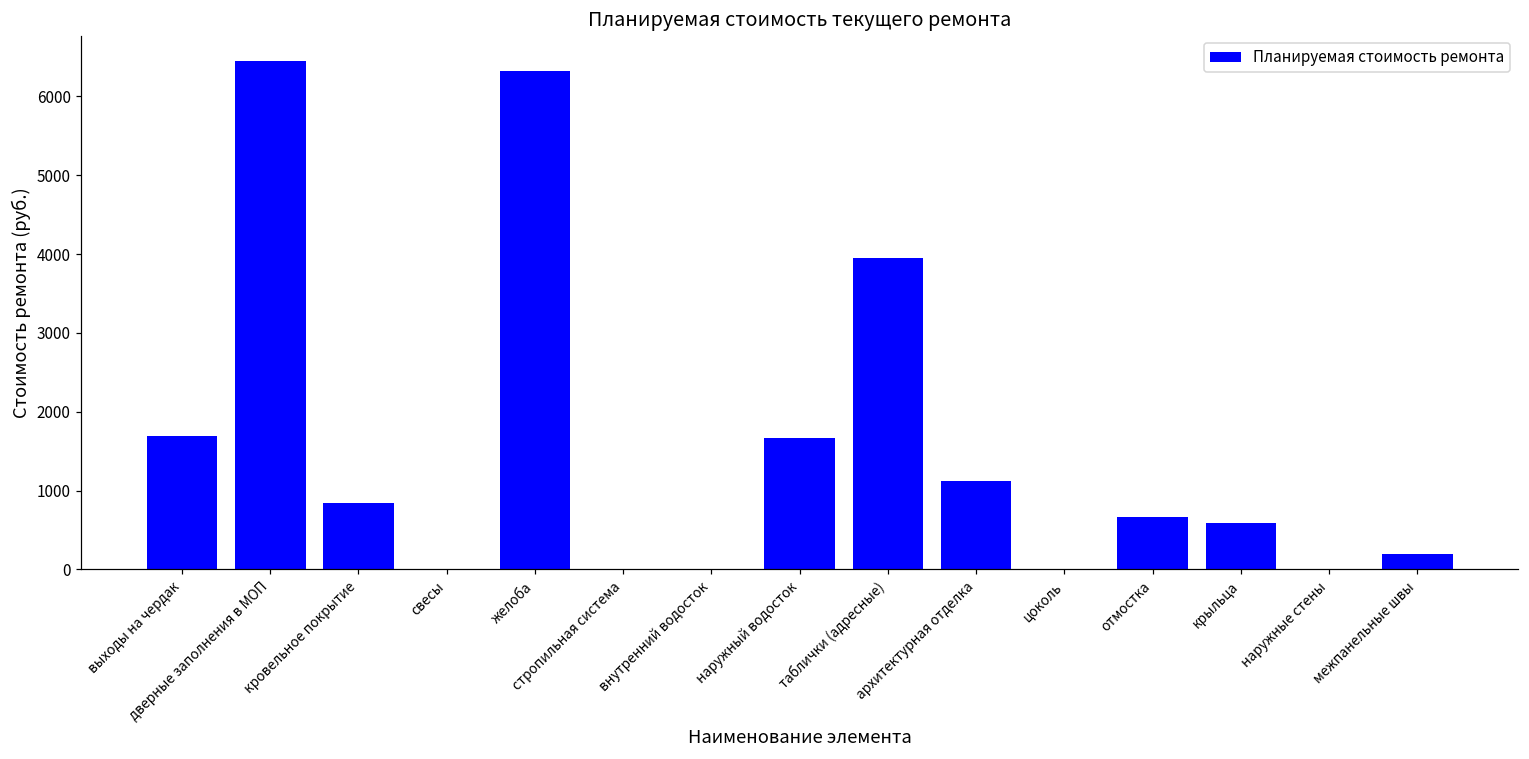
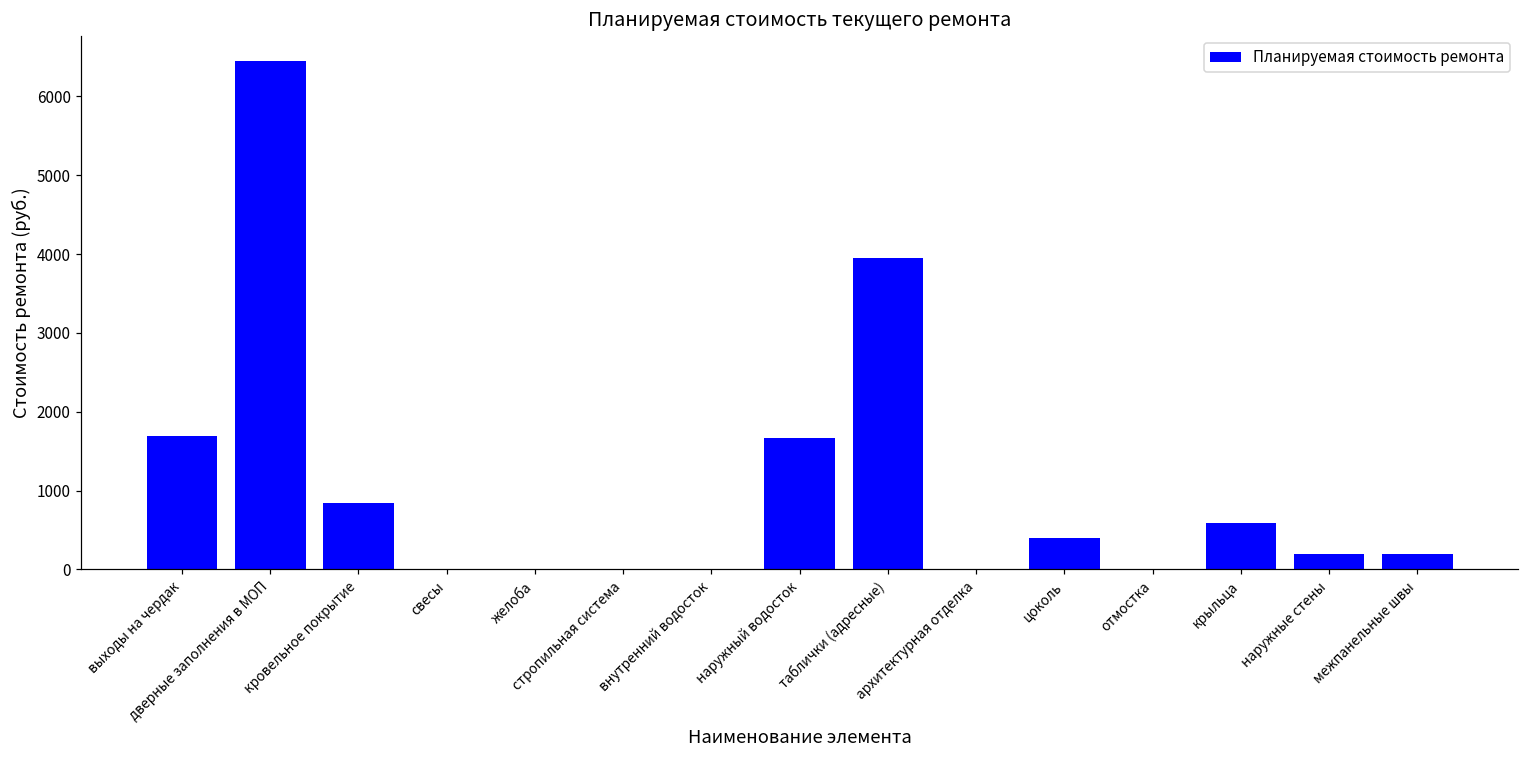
желоба: 6300 -> 0
архитектурная отделка: 1100 -> 0
цоколь: 0 -> 400
отмостка: 700 -> 0
наружные стены: 0 -> 200
